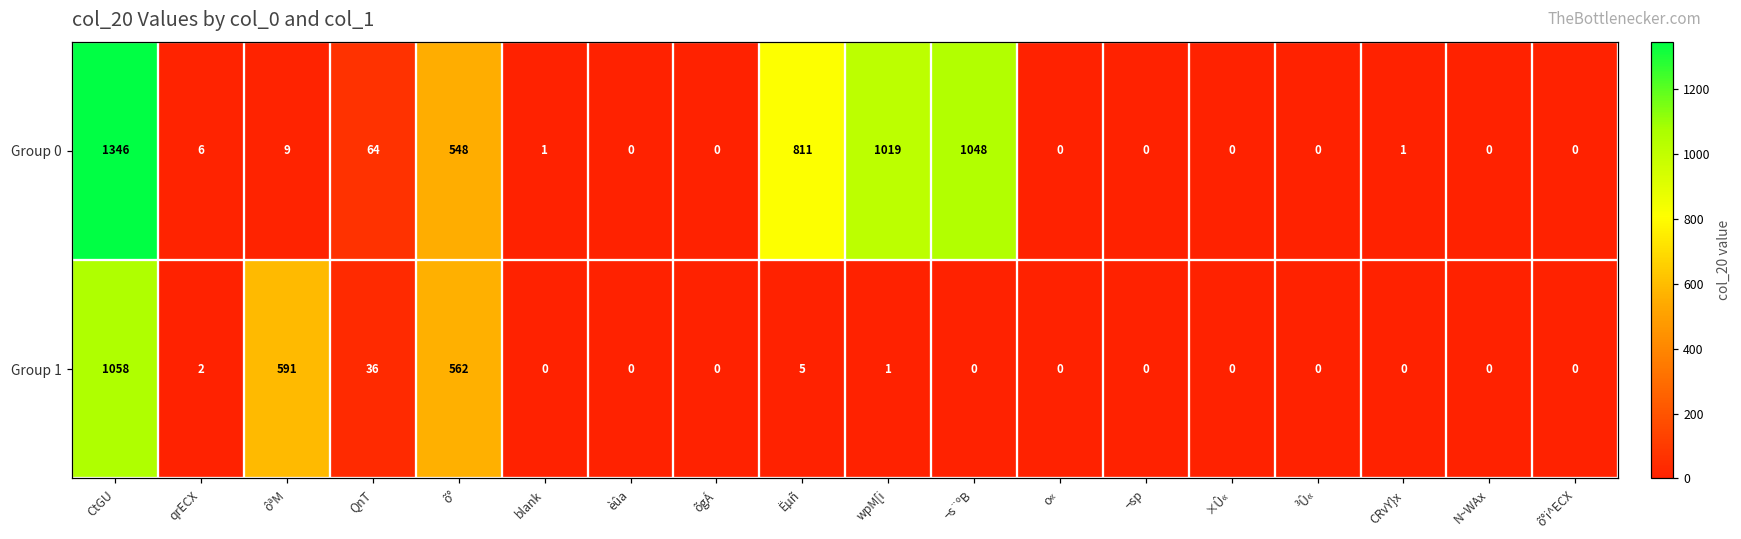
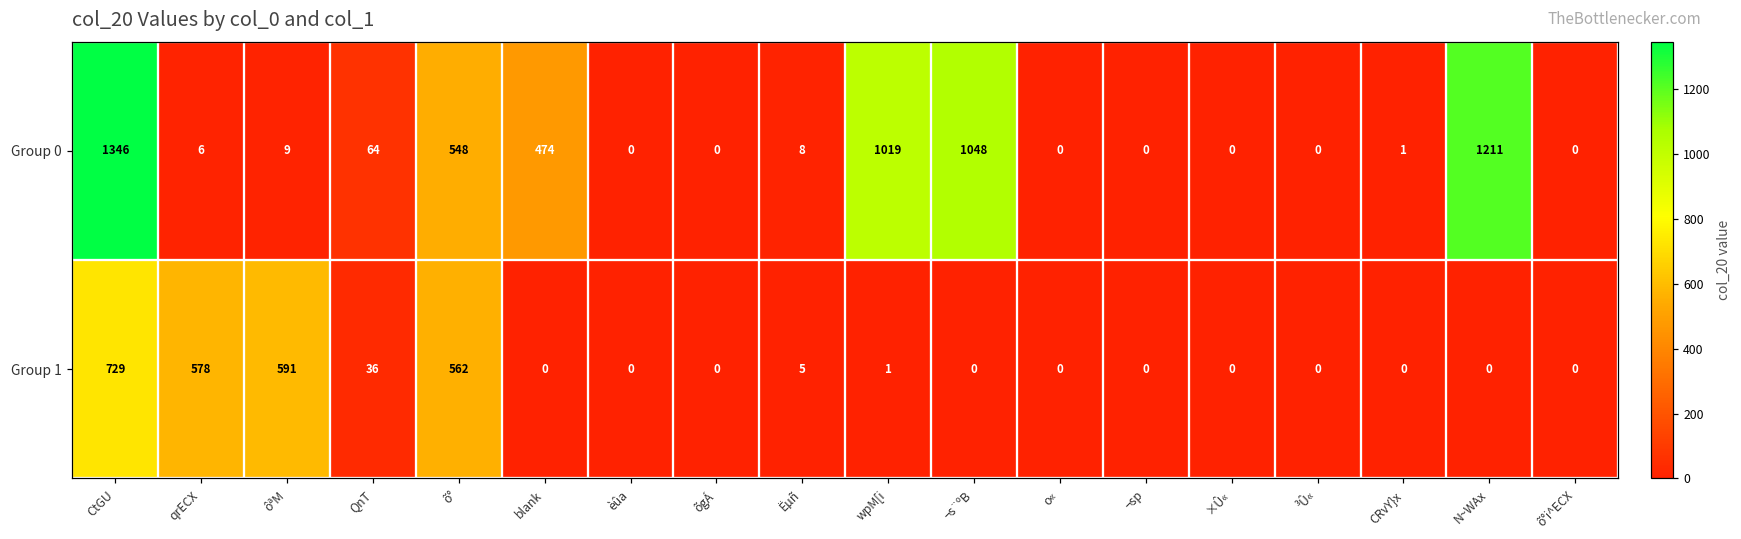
Group 0, blank: 1 -> 474
Group 0, Ëµñ: 811 -> 8
Group 0, N~WAx: 0 -> 1211
Group 1, CtGU: 1058 -> 729
Group 1, qrECX: 2 -> 578
